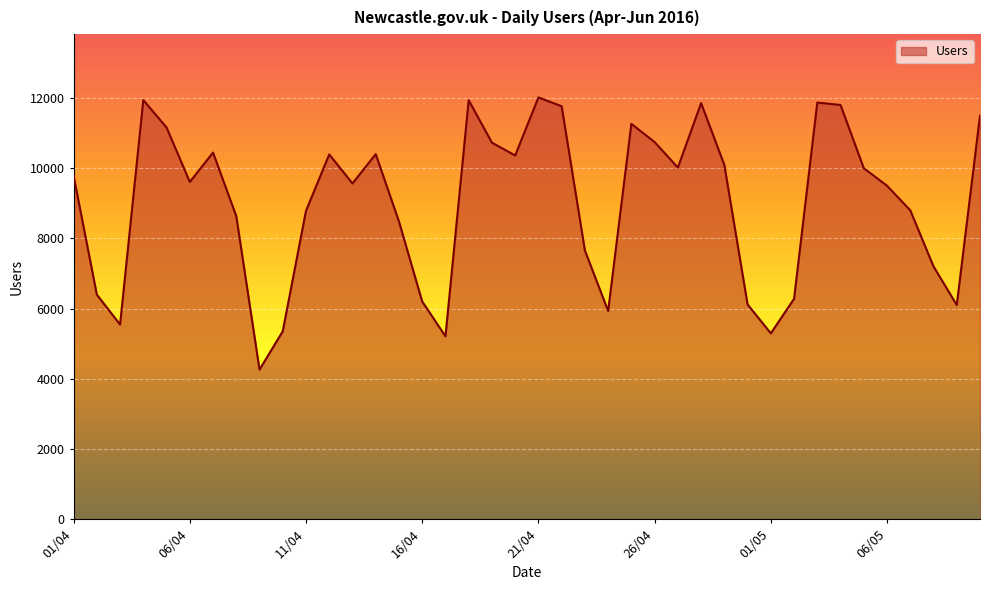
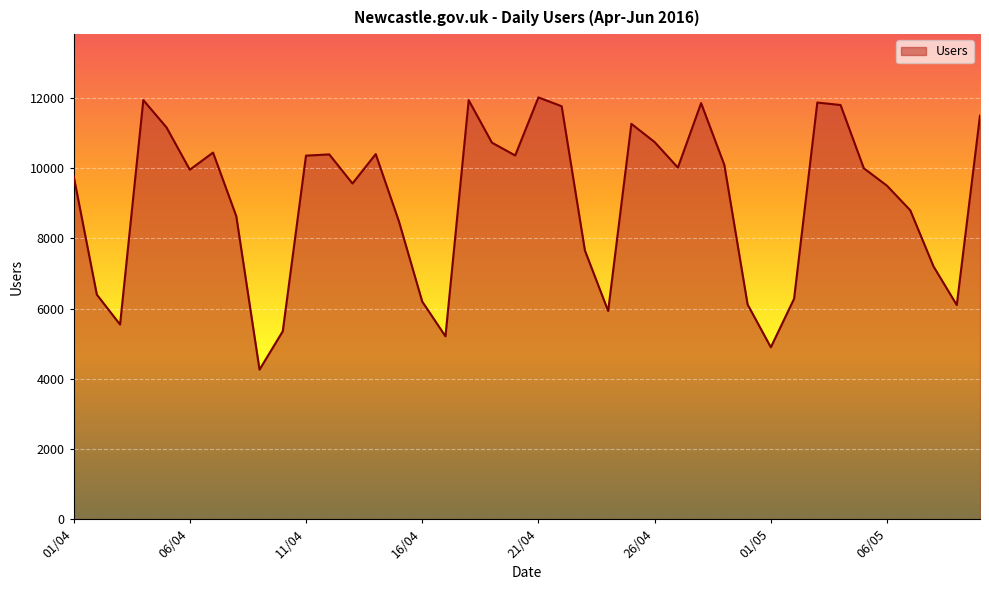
06/04: 9600 -> 10000
11/04: 8800 -> 10400
01/05: 5300 -> 4900
